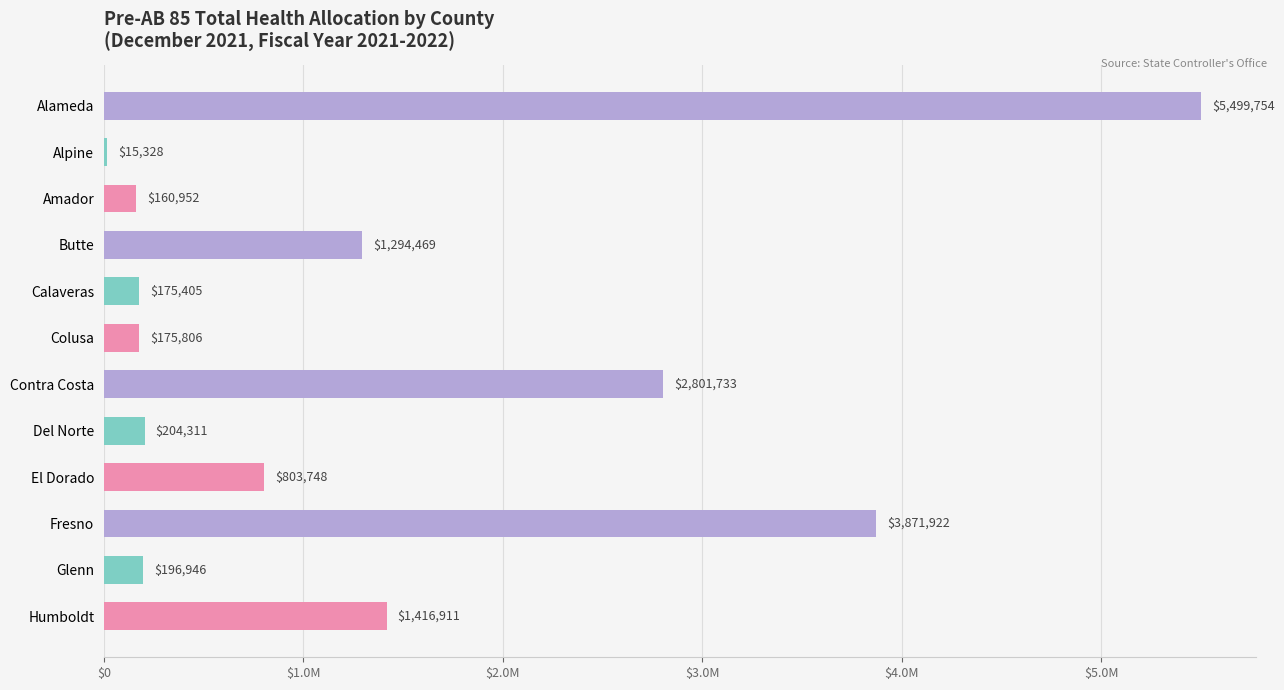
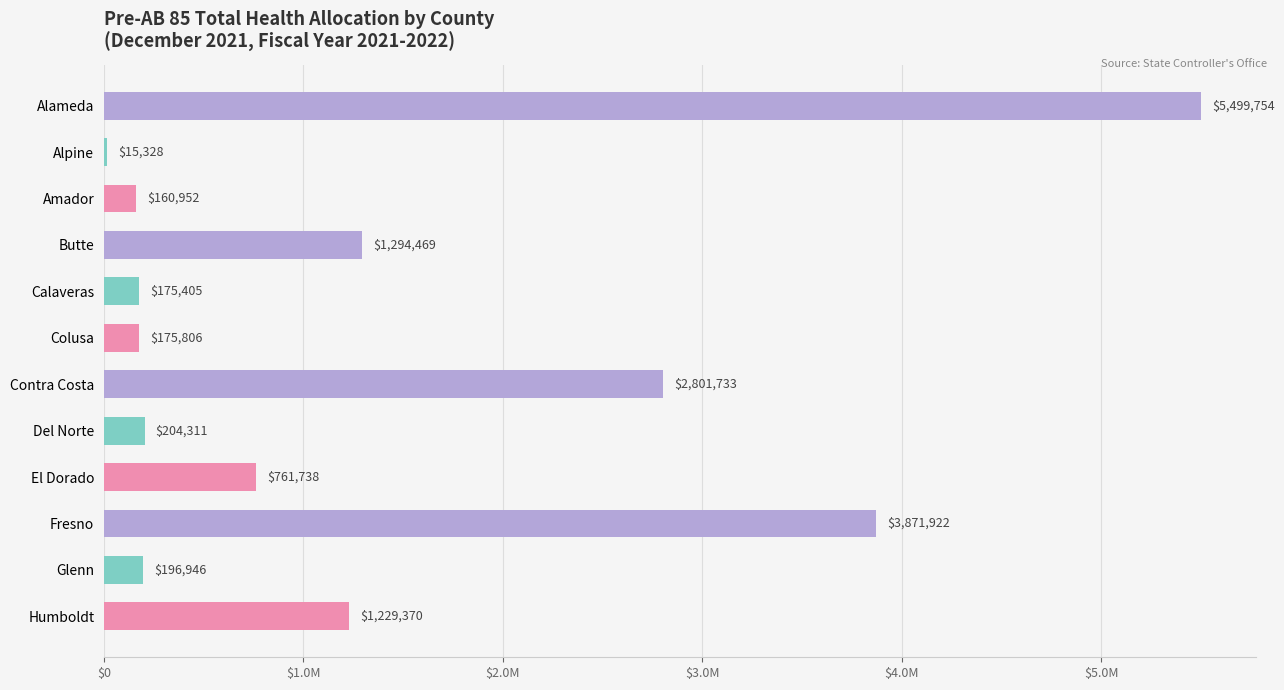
El Dorado: $803,748 -> $761,738
Humboldt: $1,416,911 -> $1,229,370
